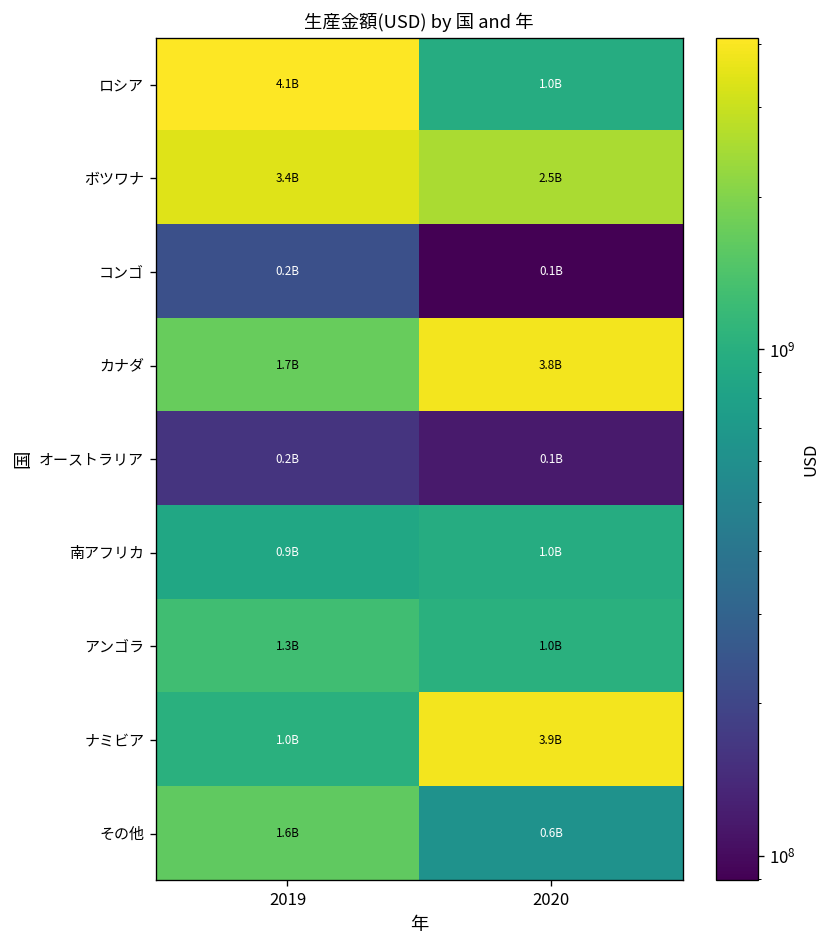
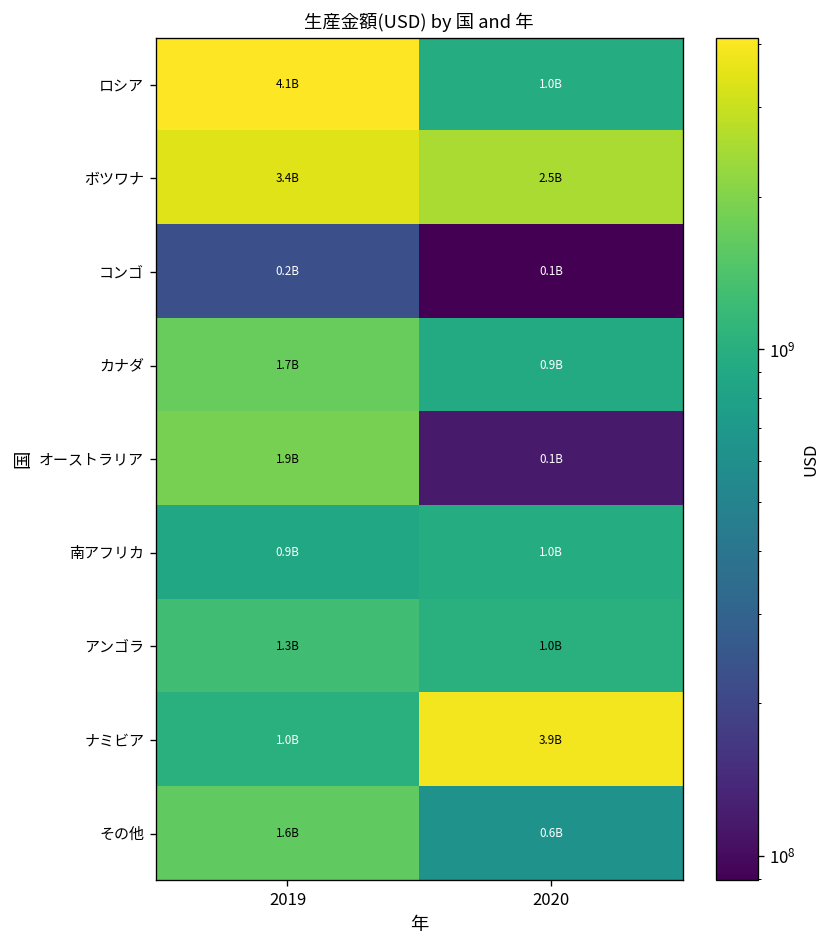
カナダ, 2020: 3.8B -> 0.9B
オーストラリア, 2019: 0.2B -> 1.9B
